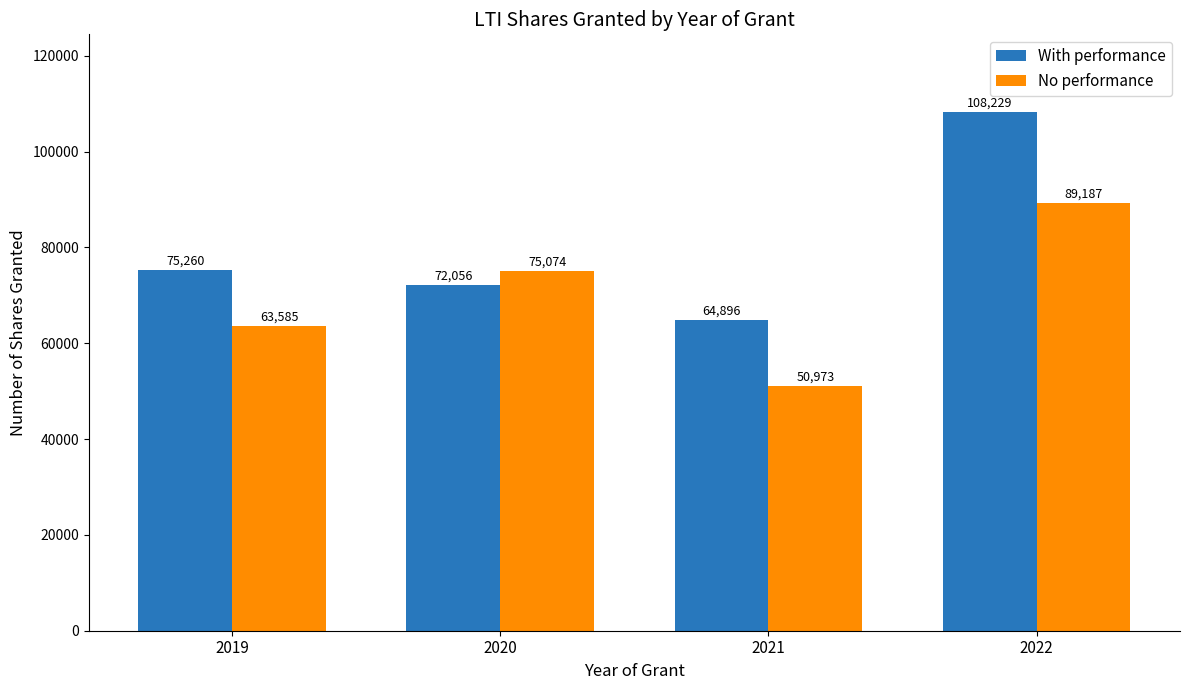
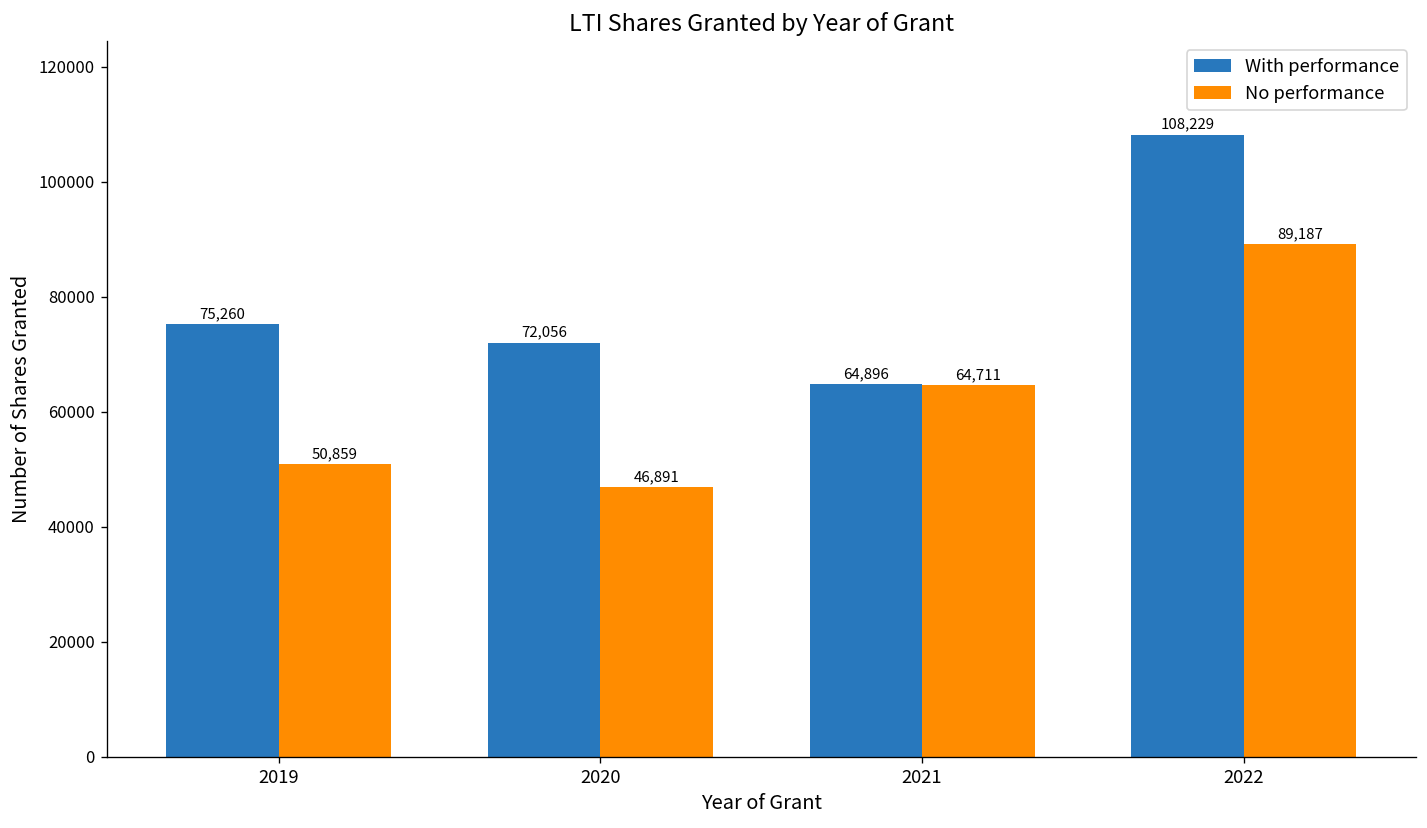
No performance, 2019: 63,585 -> 50,859
No performance, 2020: 75,074 -> 46,891
No performance, 2021: 50,973 -> 64,711
